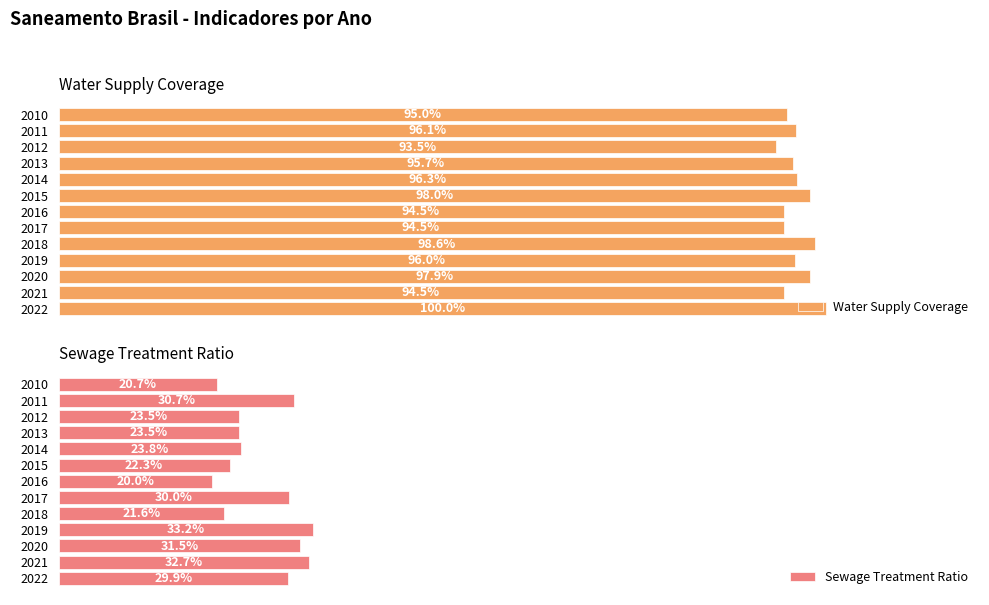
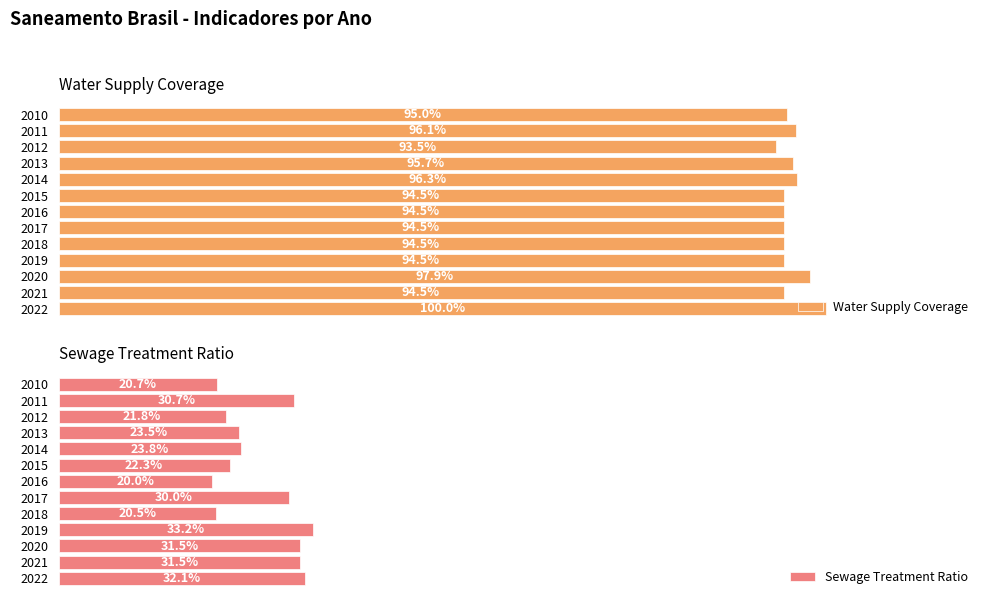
Water Supply Coverage, 2015: 98.0% -> 94.5%
Water Supply Coverage, 2018: 98.6% -> 94.5%
Water Supply Coverage, 2019: 96.0% -> 94.5%
Sewage Treatment Ratio, 2012: 23.5% -> 21.8%
Sewage Treatment Ratio, 2018: 21.6% -> 20.5%
Sewage Treatment Ratio, 2021: 32.7% -> 31.5%
Sewage Treatment Ratio, 2022: 29.9% -> 32.1%
